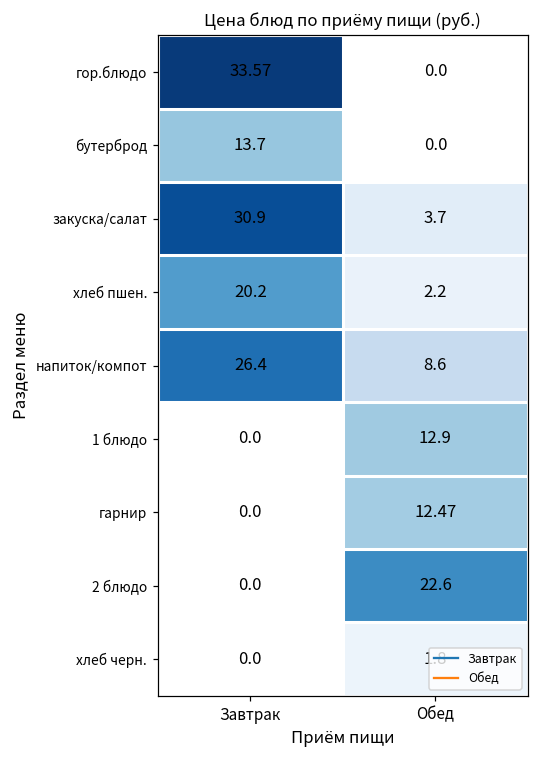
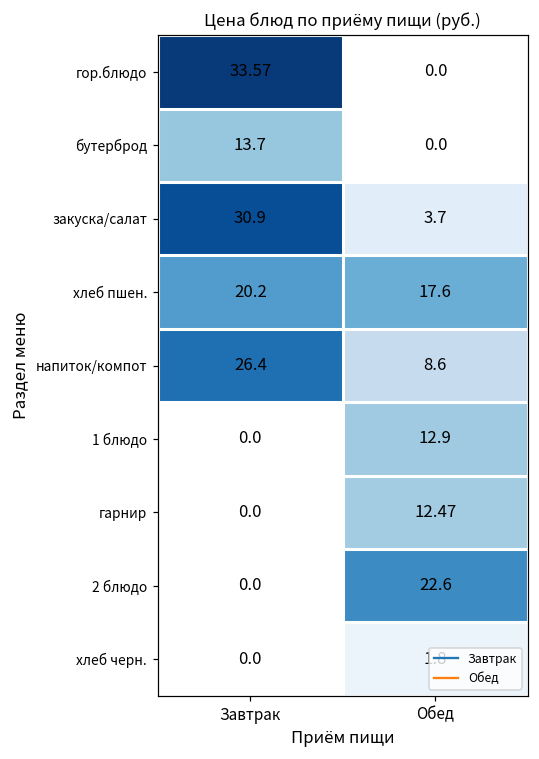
хлеб пшен., Обед: 2.2 -> 17.6
